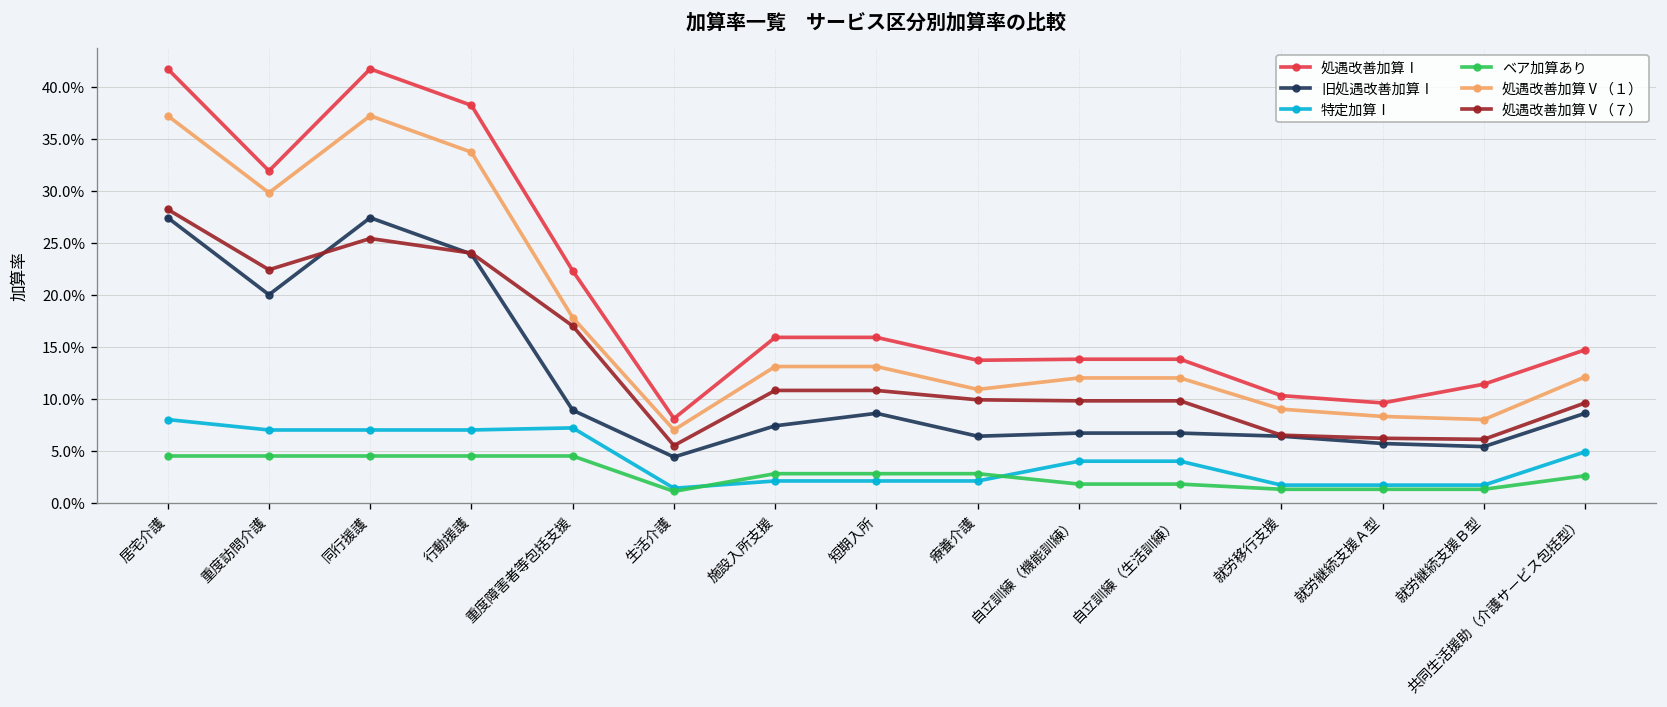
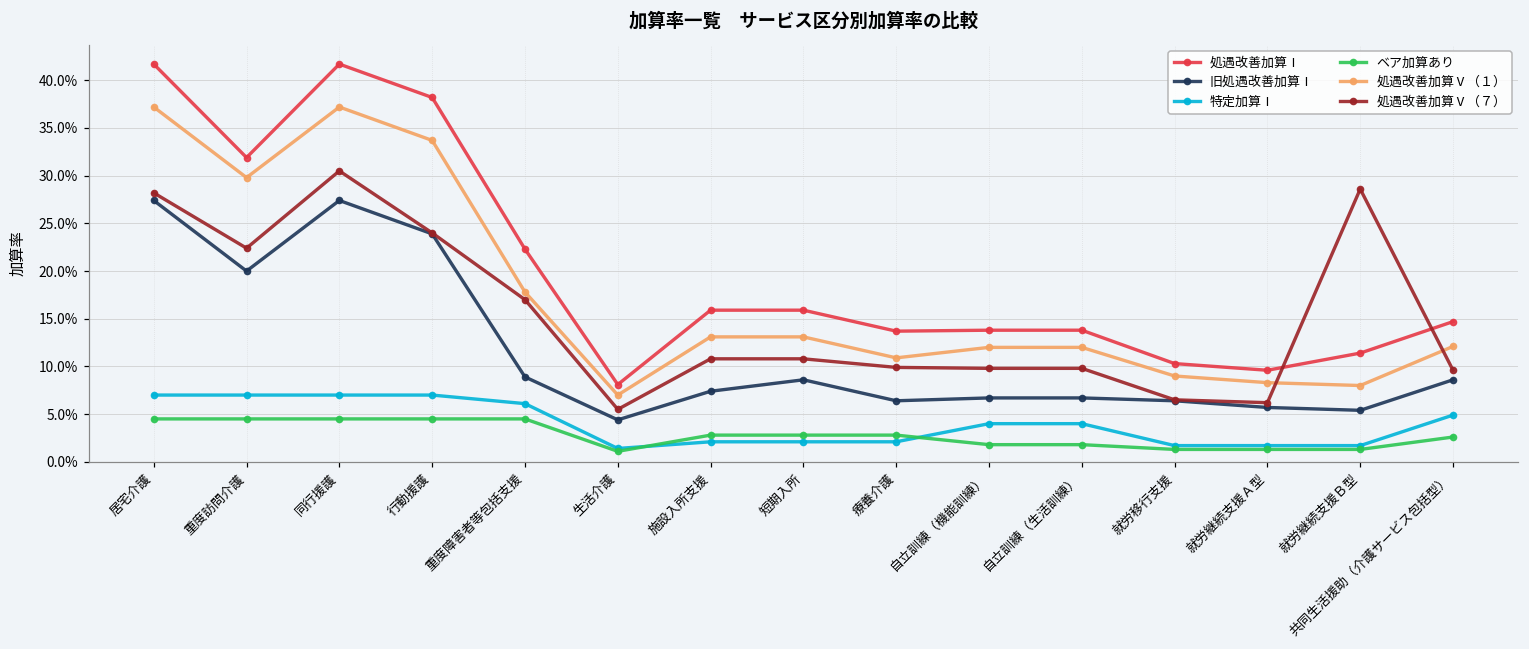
特定加算Ⅰ, 居宅介護: 8% -> 7%
処遇改善加算Ⅴ（７）, 同行援護: 25% -> 31%
特定加算Ⅰ, 重度障害者等包括支援: 7% -> 6%
処遇改善加算Ⅴ（７）, 就労継続支援Ｂ型: 6% -> 29%
